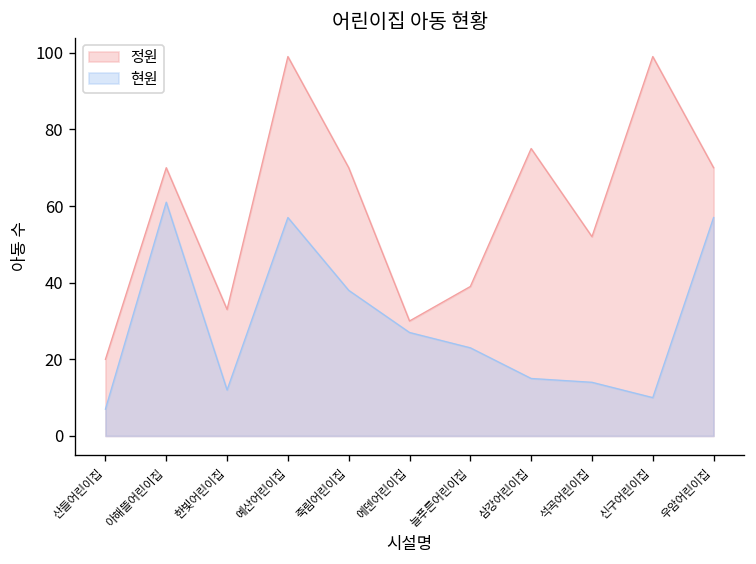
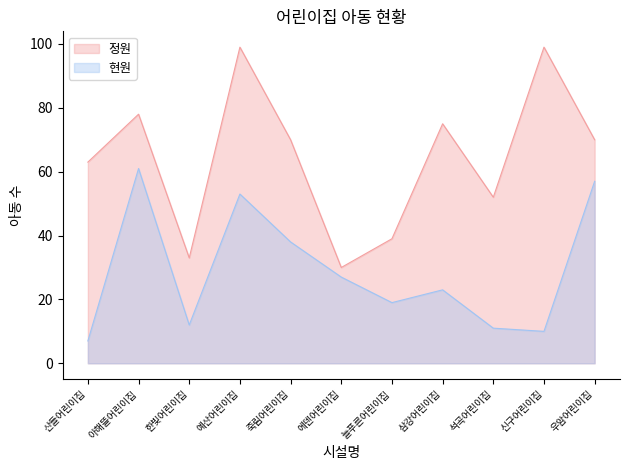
정원, 산들어린이집: 20 -> 63
정원, 아해뜰어린이집: 70 -> 78
현원, 예산어린이집: 57 -> 53
현원, 늘푸른어린이집: 23 -> 19
현원, 삼강어린이집: 15 -> 23
현원, 석곡어린이집: 14 -> 11
